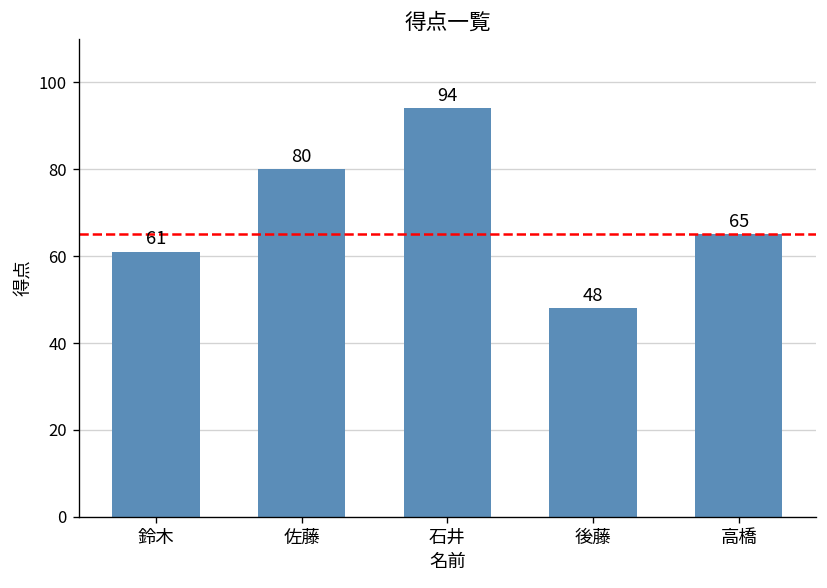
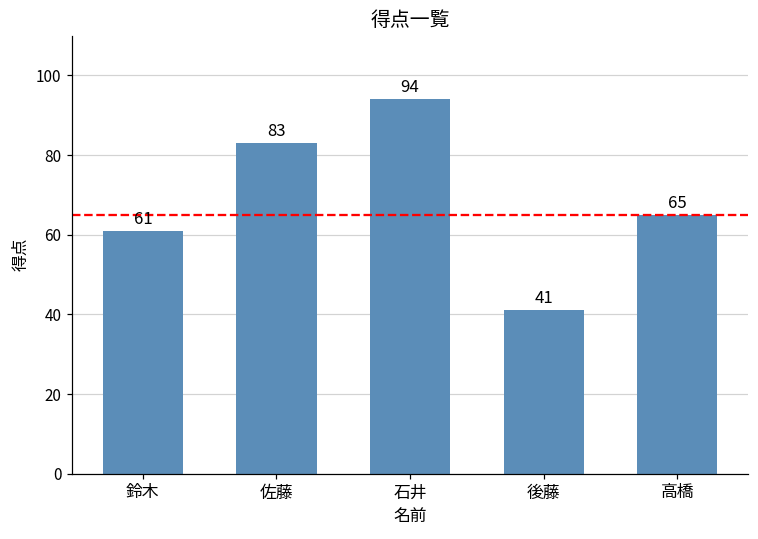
佐藤: 80 -> 83
後藤: 48 -> 41
